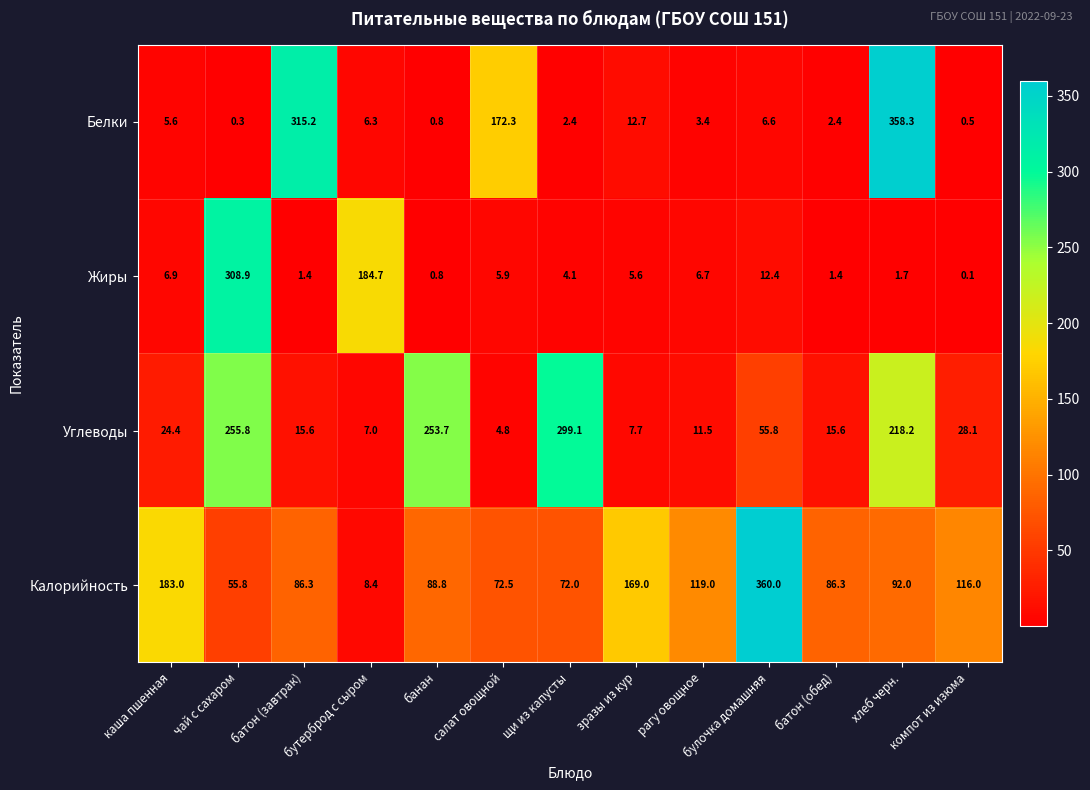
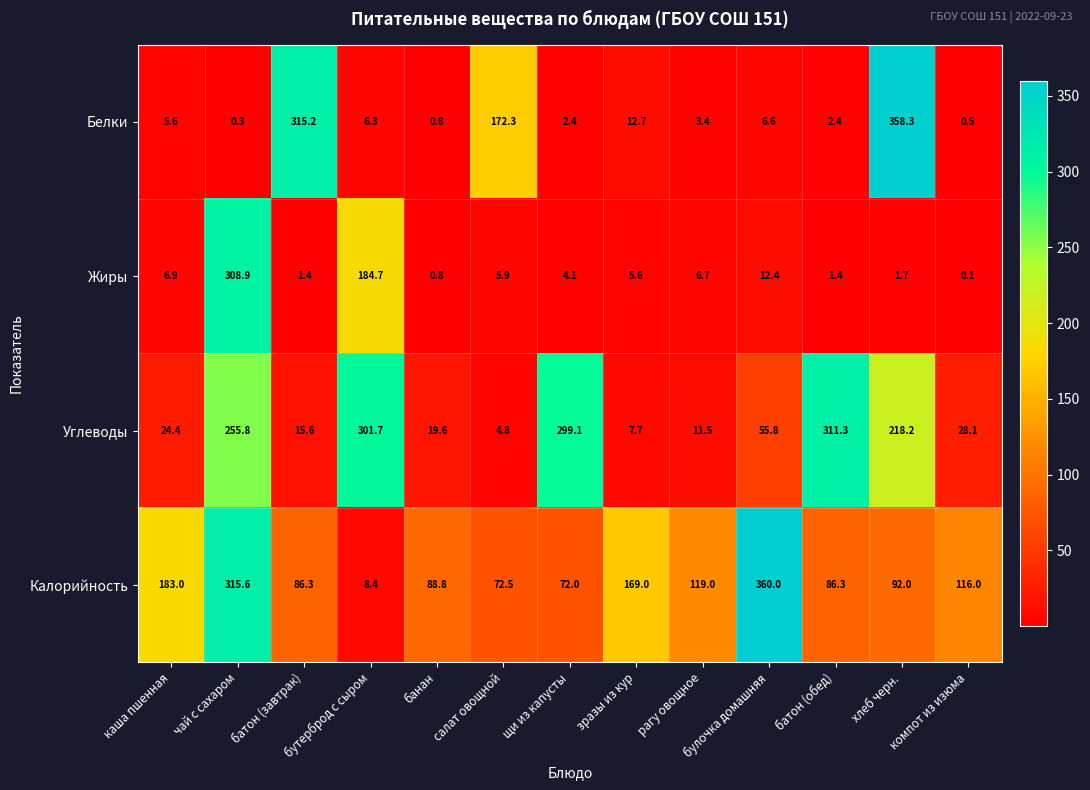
Углеводы, бутерброд с сыром: 7.0 -> 301.7
Углеводы, банан: 253.7 -> 19.6
Углеводы, батон (обед): 15.6 -> 311.3
Калорийность, чай с сахаром: 55.8 -> 315.6
